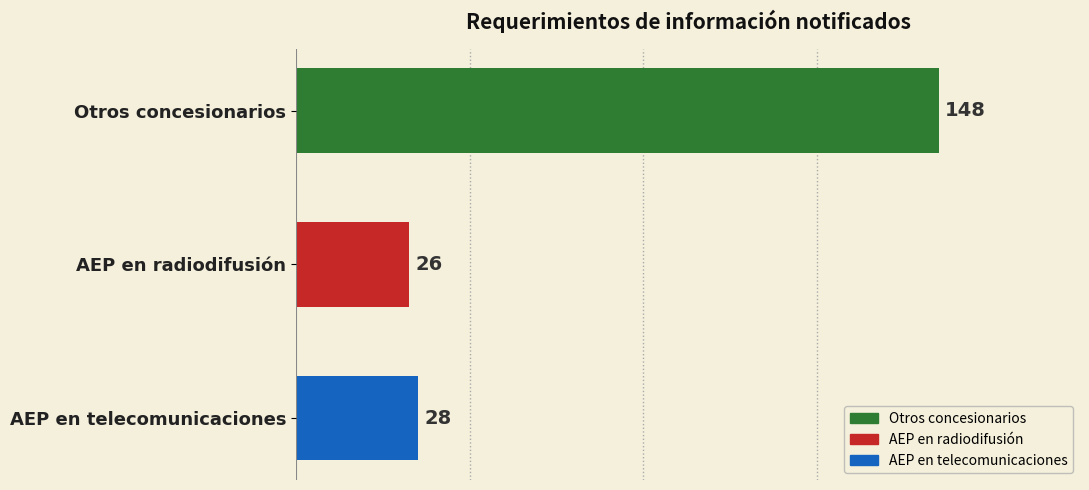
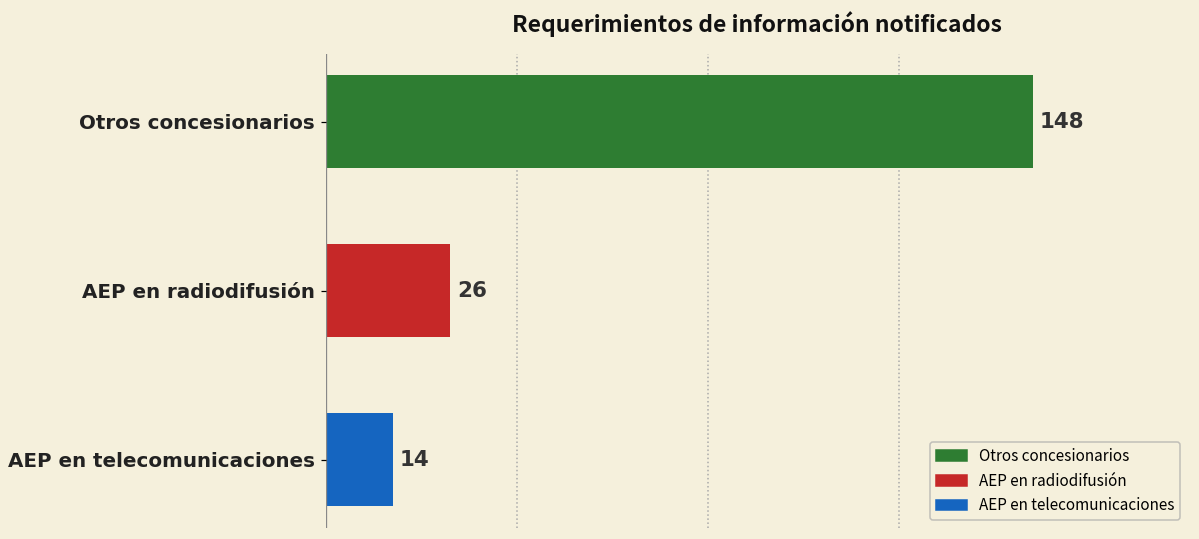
AEP en telecomunicaciones: 28 -> 14
